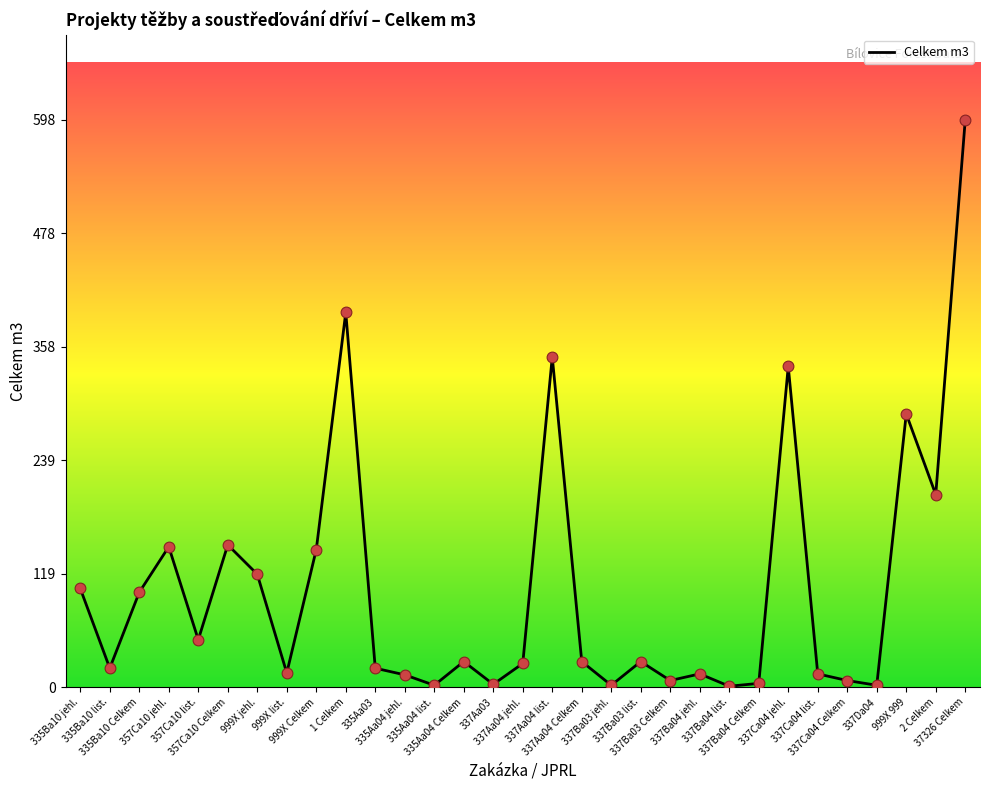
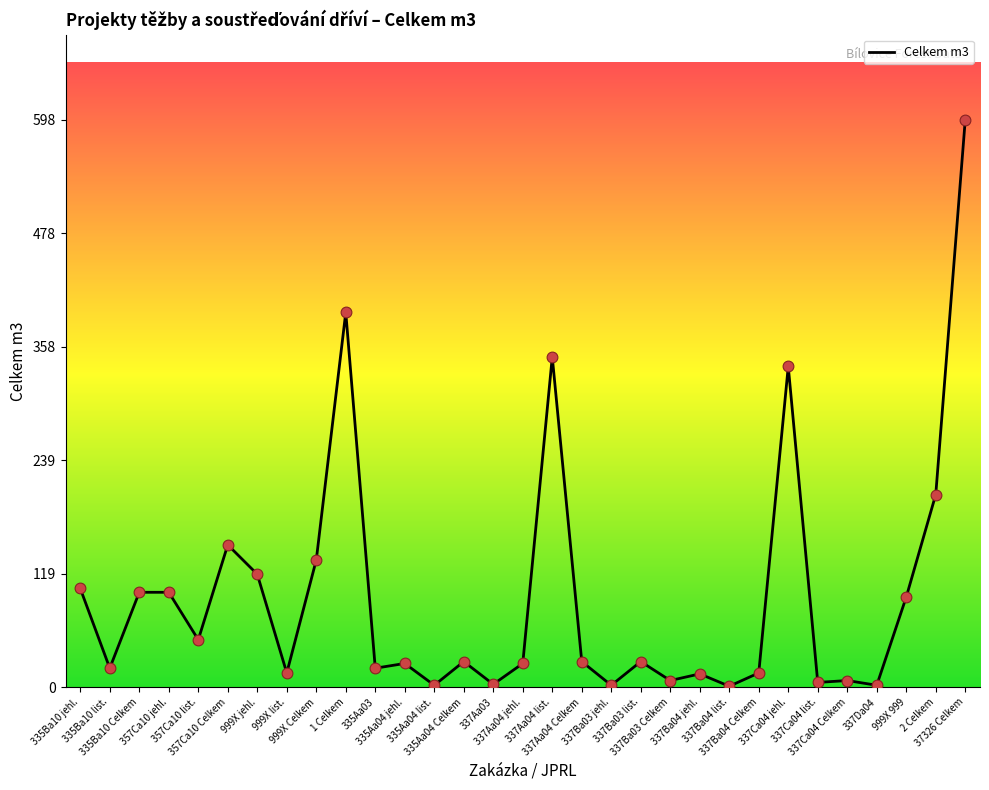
357Ca10 jehl.: 150 -> 100
999X Celkem: 150 -> 130
335Aa04 jehl.: 10 -> 30
337Ba04 Celkem: 0 -> 20
337Ca04 list.: 14 -> 5
999X 999: 290 -> 100
